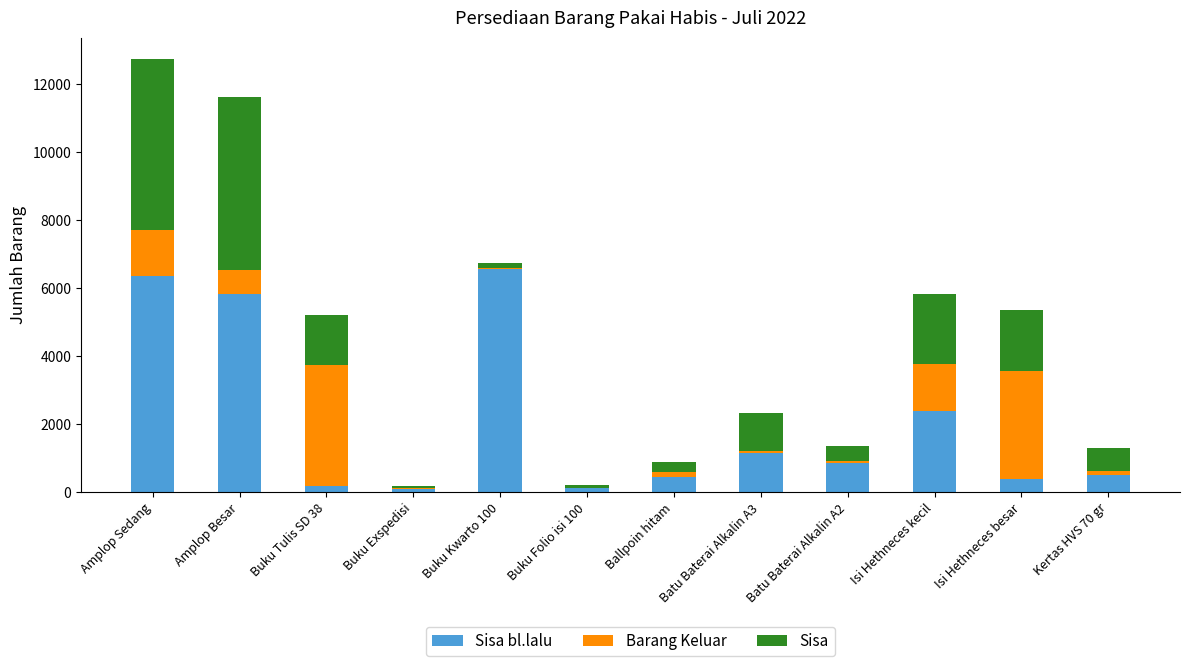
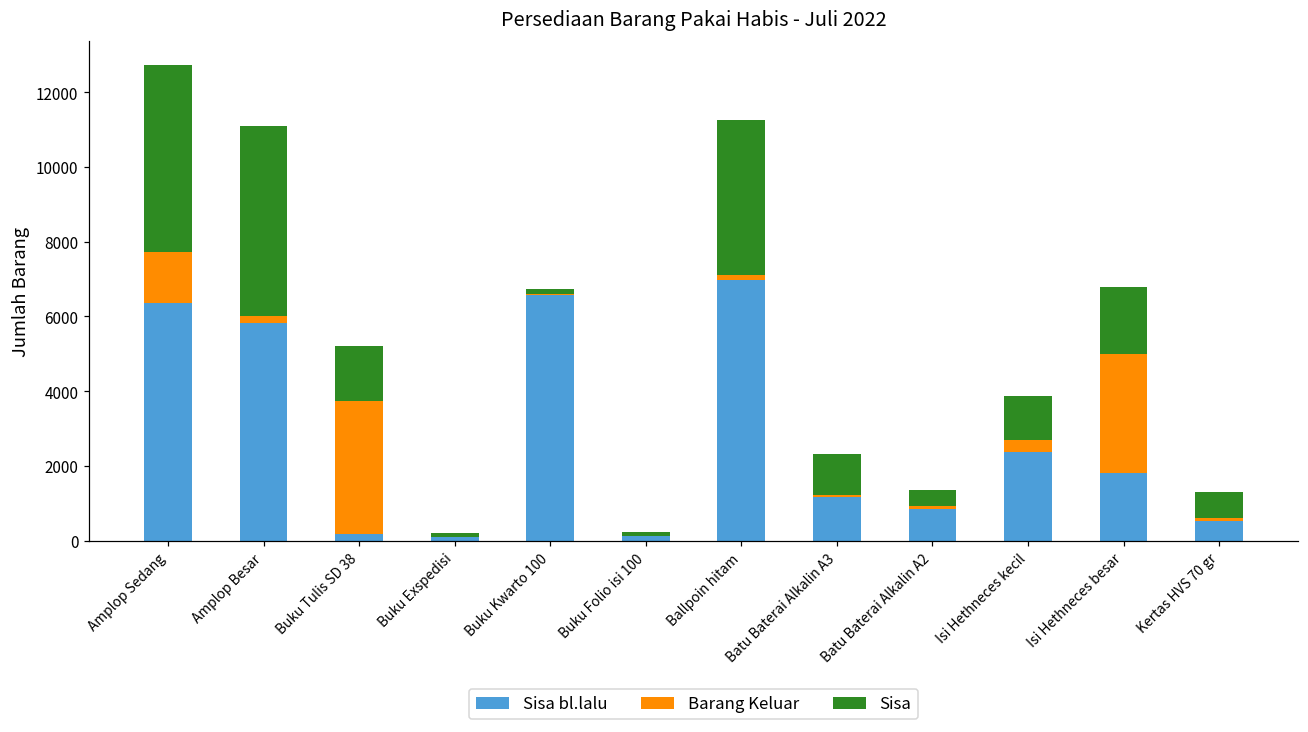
Barang Keluar, Amplop Besar: 700 -> 200
Sisa bl.lalu, Ballpoin hitam: 400 -> 7000
Sisa, Ballpoin hitam: 300 -> 4200
Barang Keluar, Isi Hethneces kecil: 1400 -> 300
Sisa, Isi Hethneces kecil: 2100 -> 1200
Sisa bl.lalu, Isi Hethneces besar: 400 -> 1800
